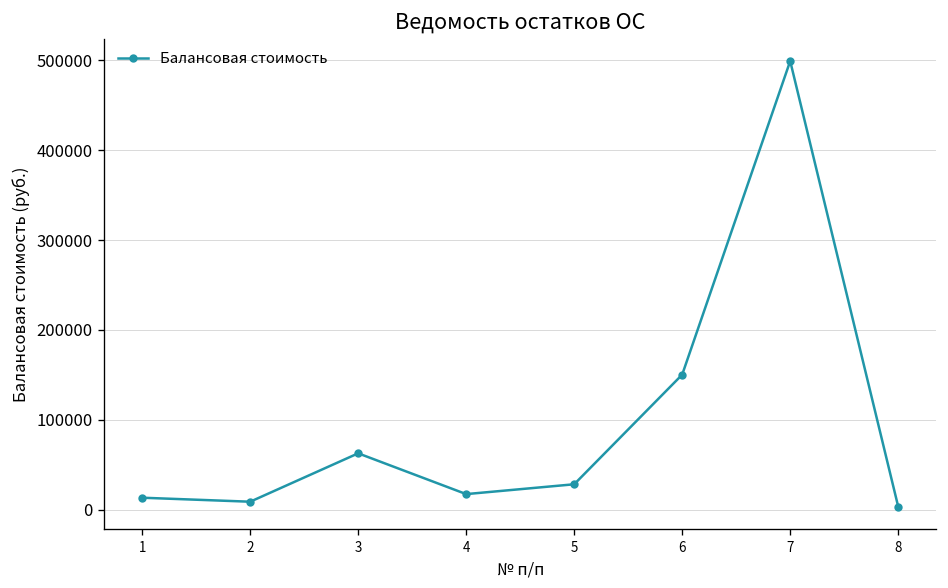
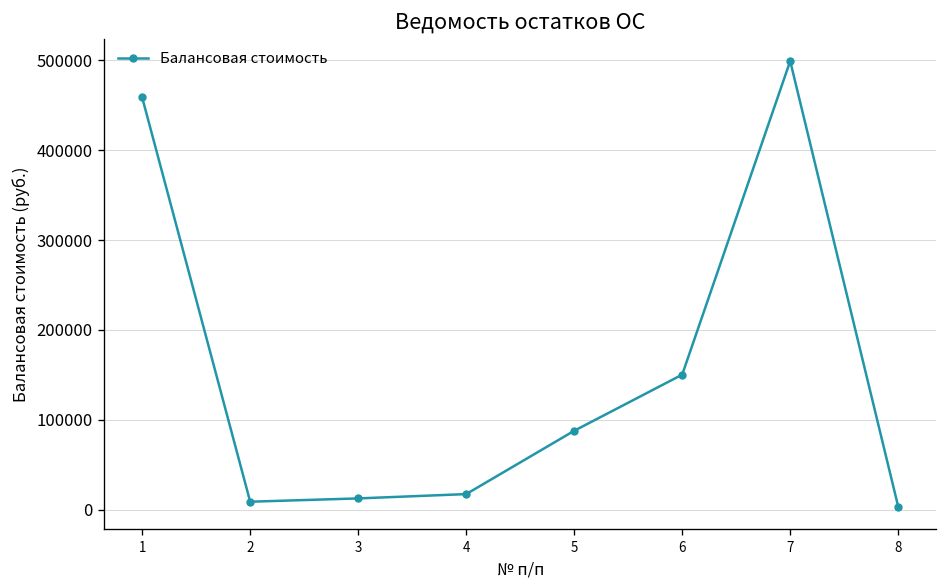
1: 10000 -> 460000
3: 60000 -> 10000
5: 30000 -> 90000
